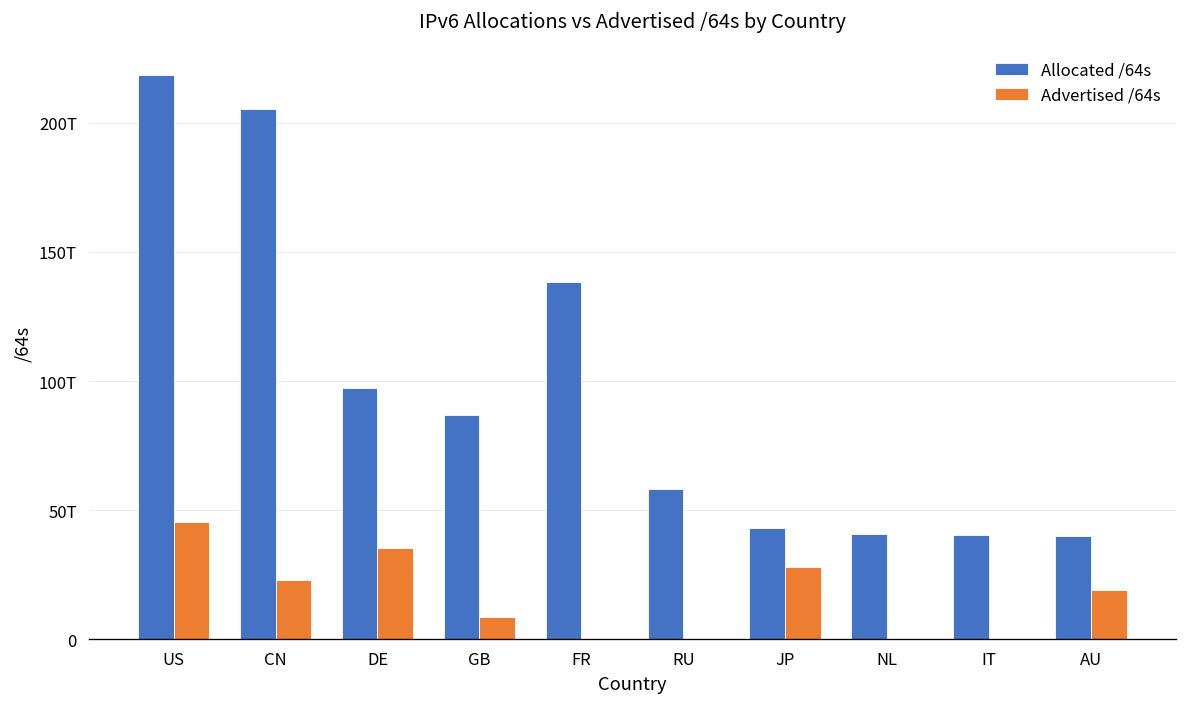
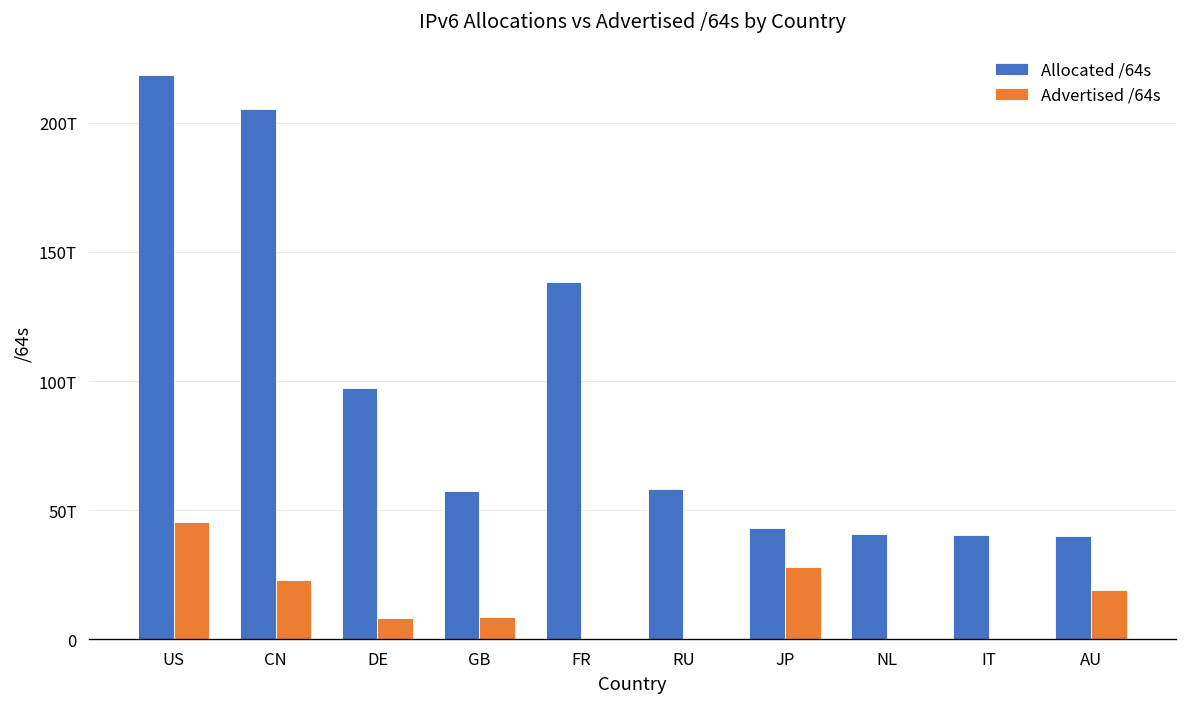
Advertised /64s, DE: 35T -> 8T
Allocated /64s, GB: 87T -> 58T
